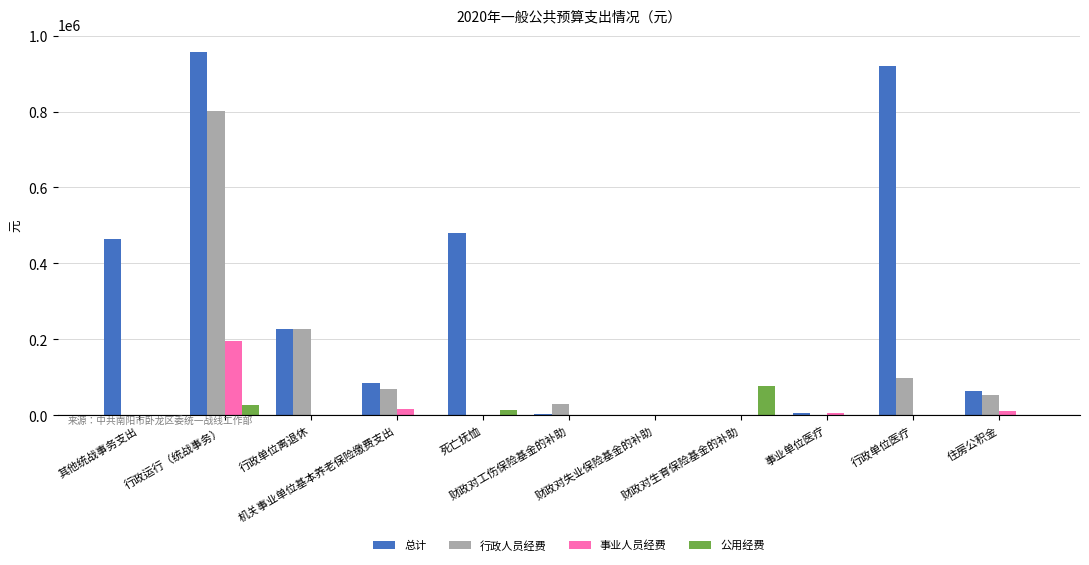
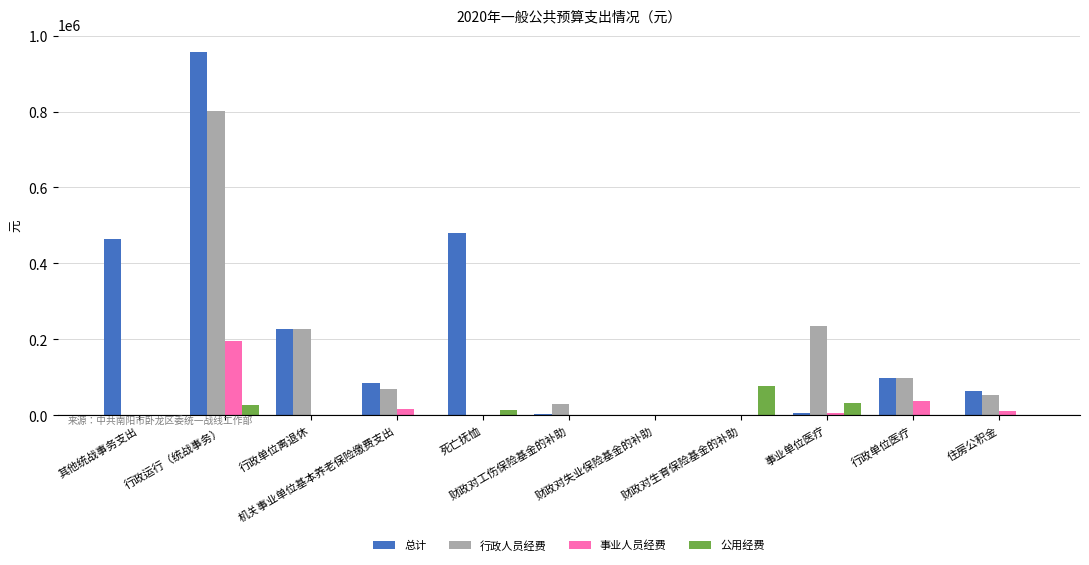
行政人员经费, 事业单位医疗: 0 -> 240000
公用经费, 事业单位医疗: 0 -> 30000
总计, 行政单位医疗: 920000 -> 100000
事业人员经费, 行政单位医疗: 0 -> 40000
